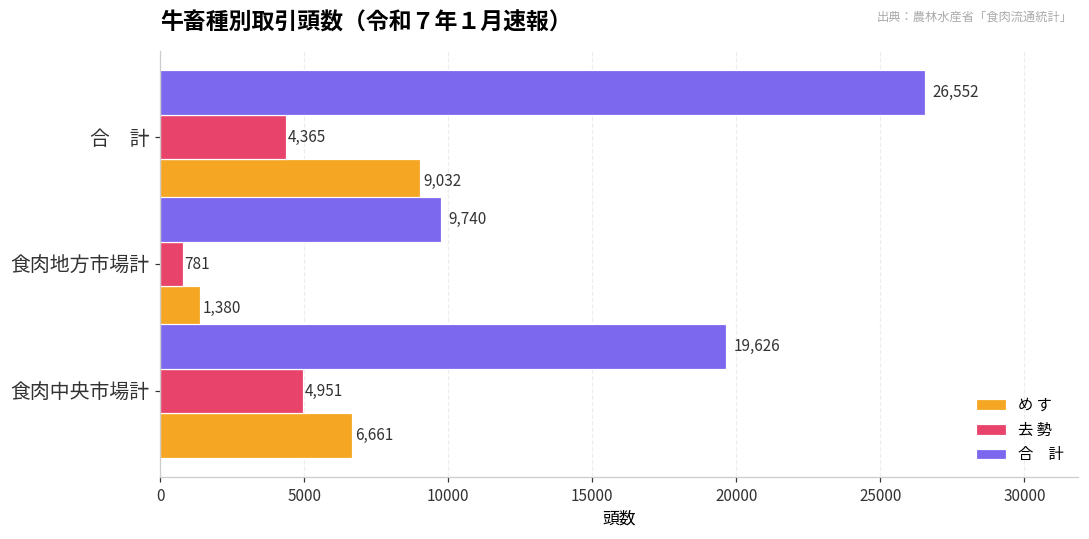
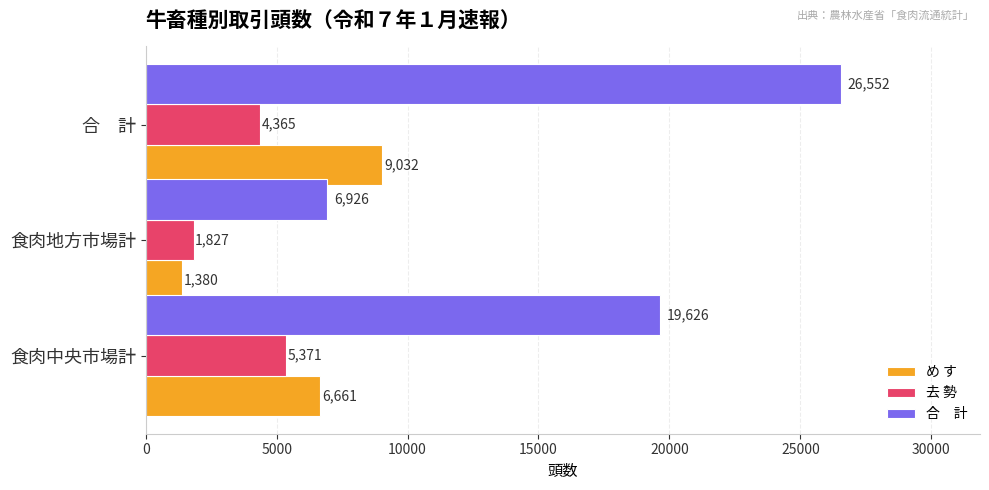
合 計, 食肉地方市場計: 9,740 -> 6,926
去 勢, 食肉地方市場計: 781 -> 1,827
去 勢, 食肉中央市場計: 4,951 -> 5,371
